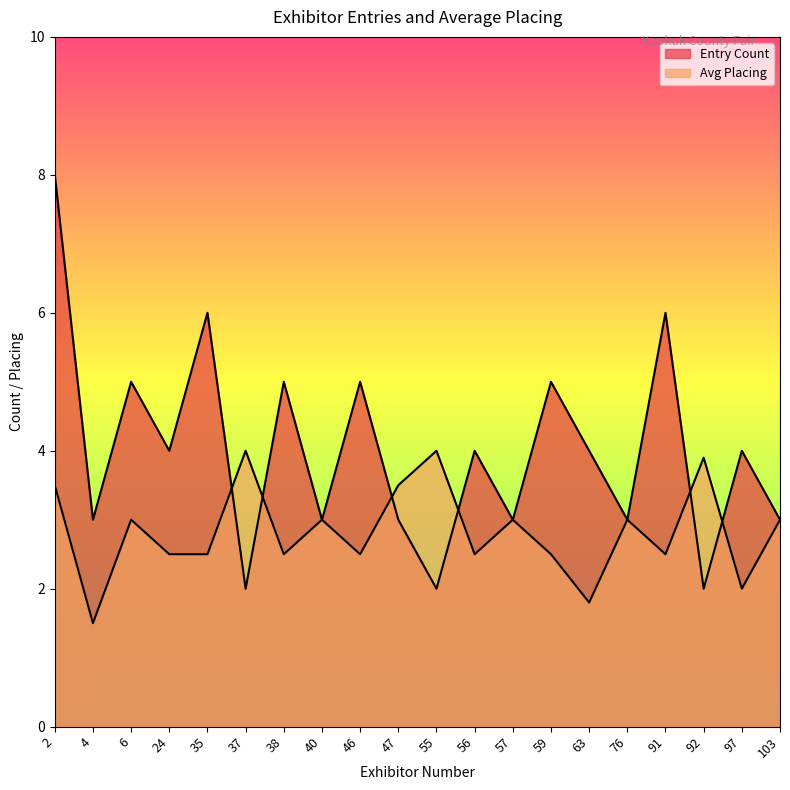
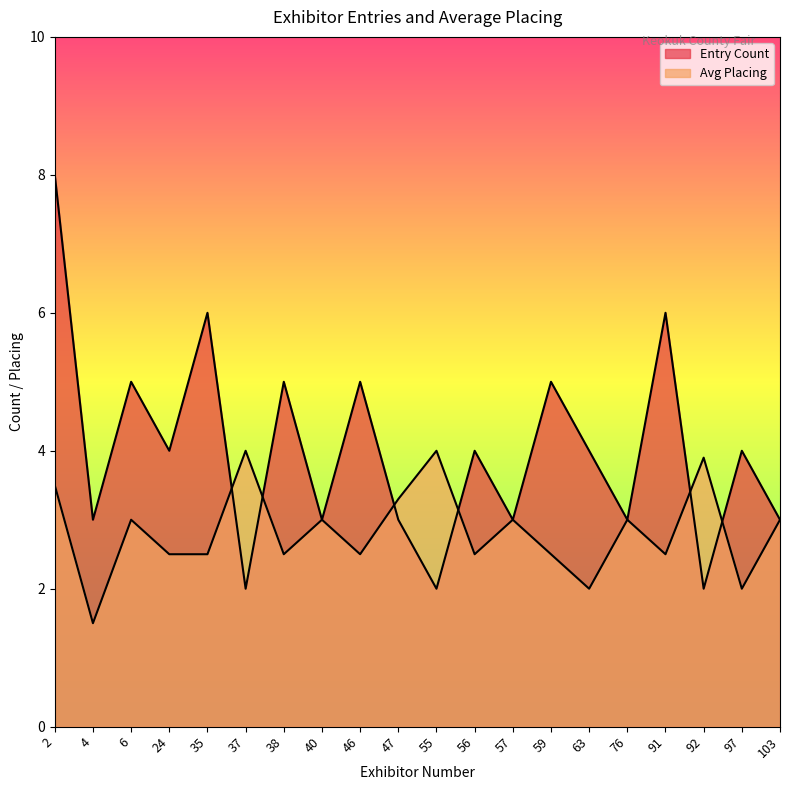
Avg Placing, 47: 3.5 -> 3.3
Avg Placing, 63: 1.8 -> 2.0
